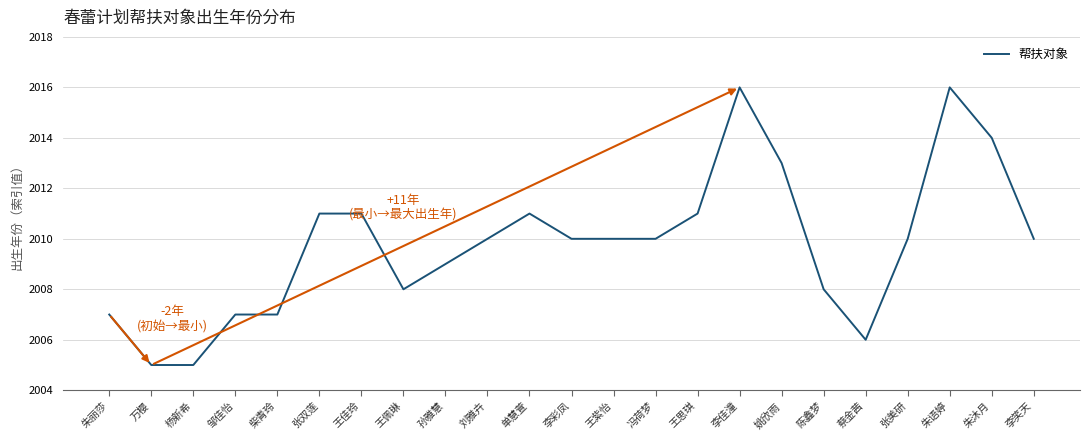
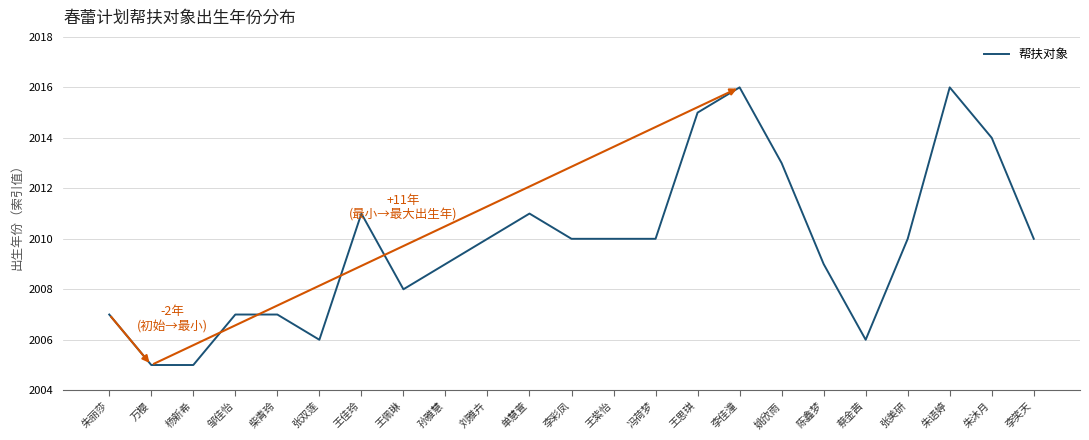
张双莲: 2011 -> 2006
王思琪: 2011 -> 2015
陈鑫梦: 2008 -> 2009
